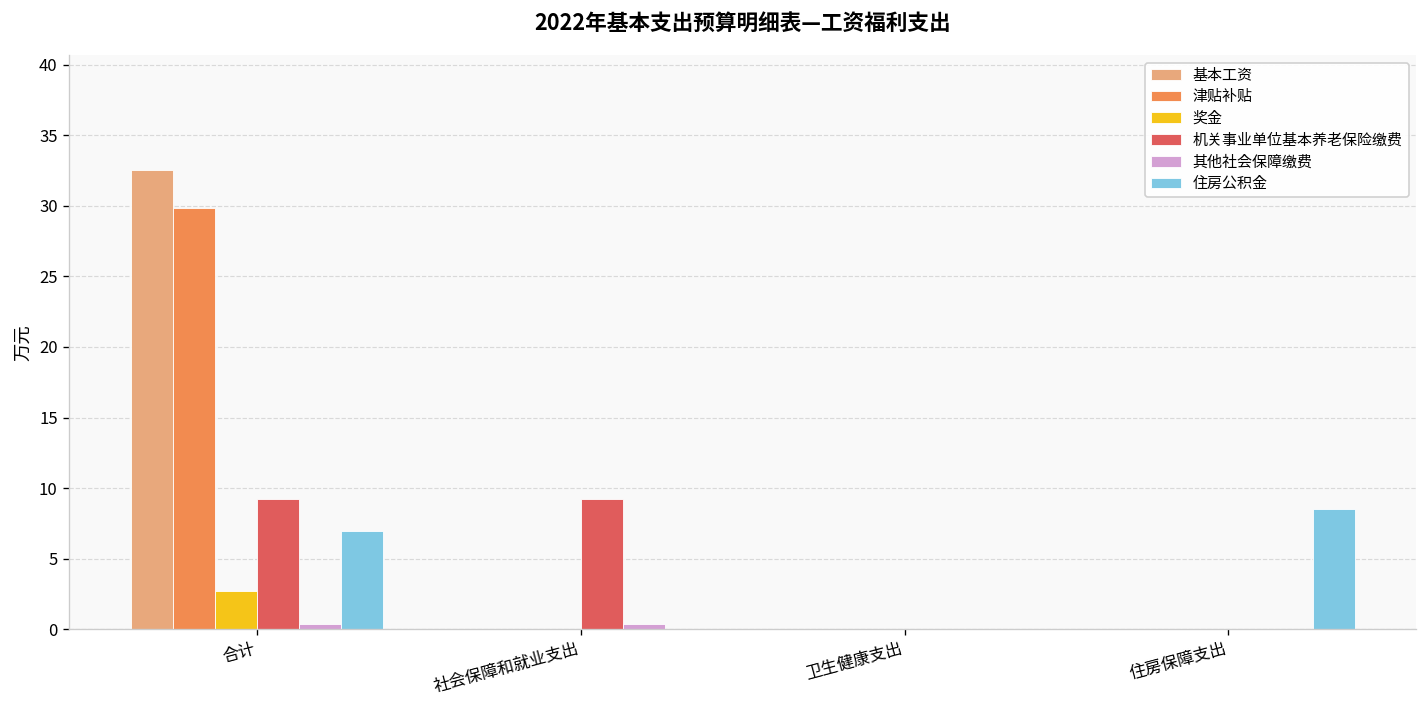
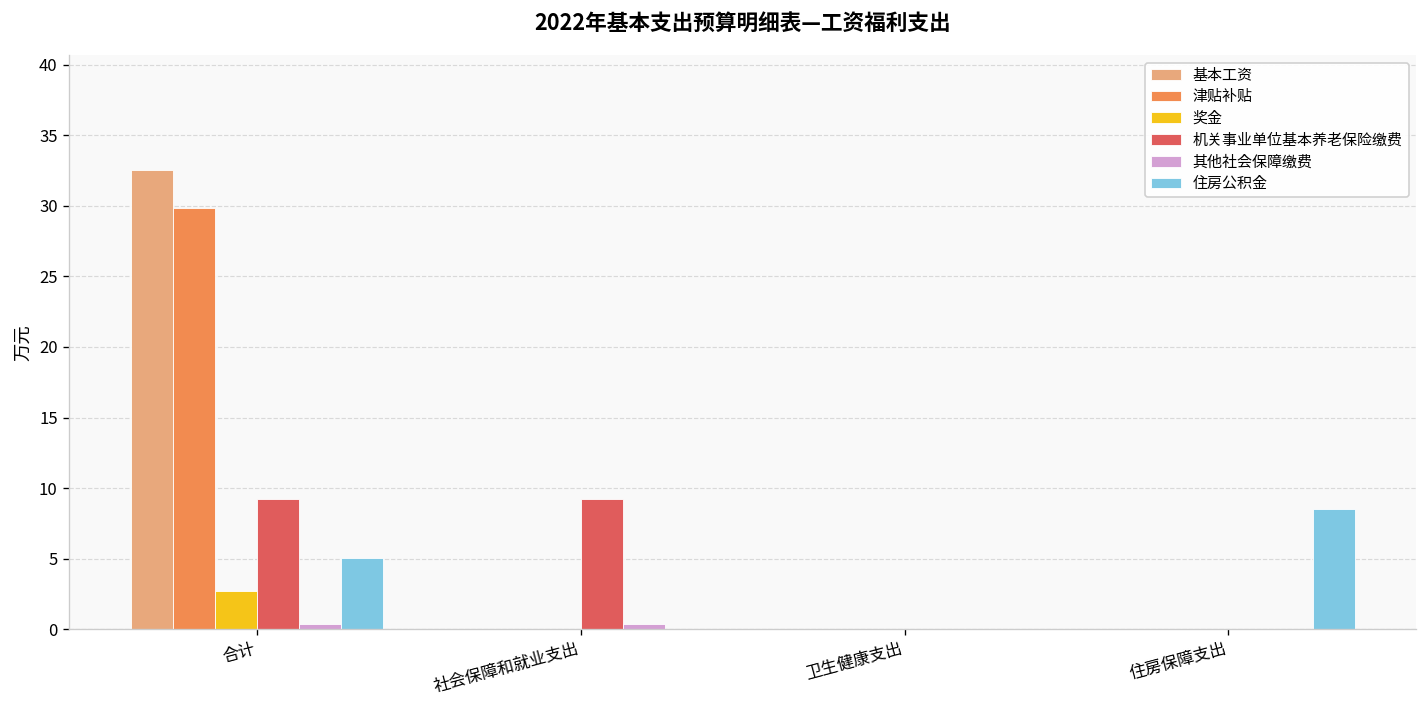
住房公积金, 合计: 6.9 -> 5.1
